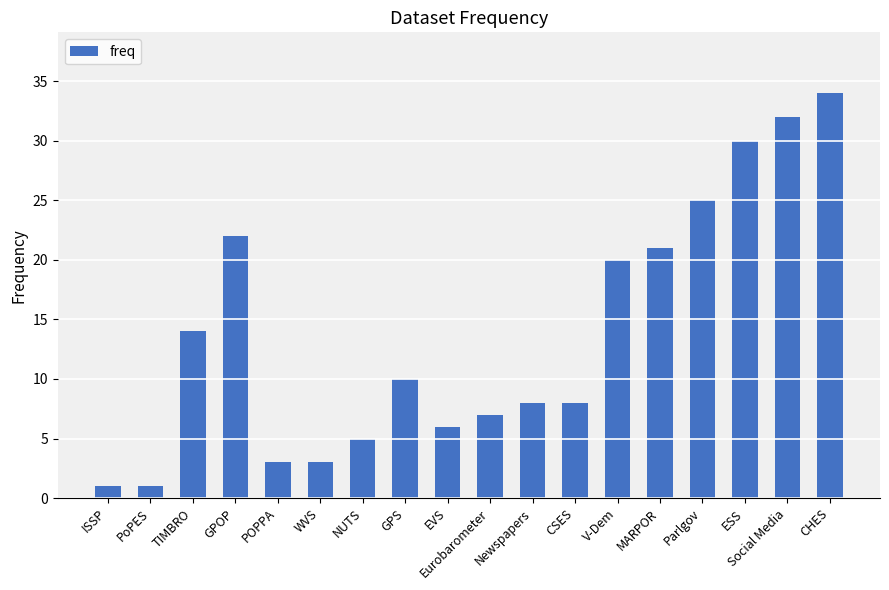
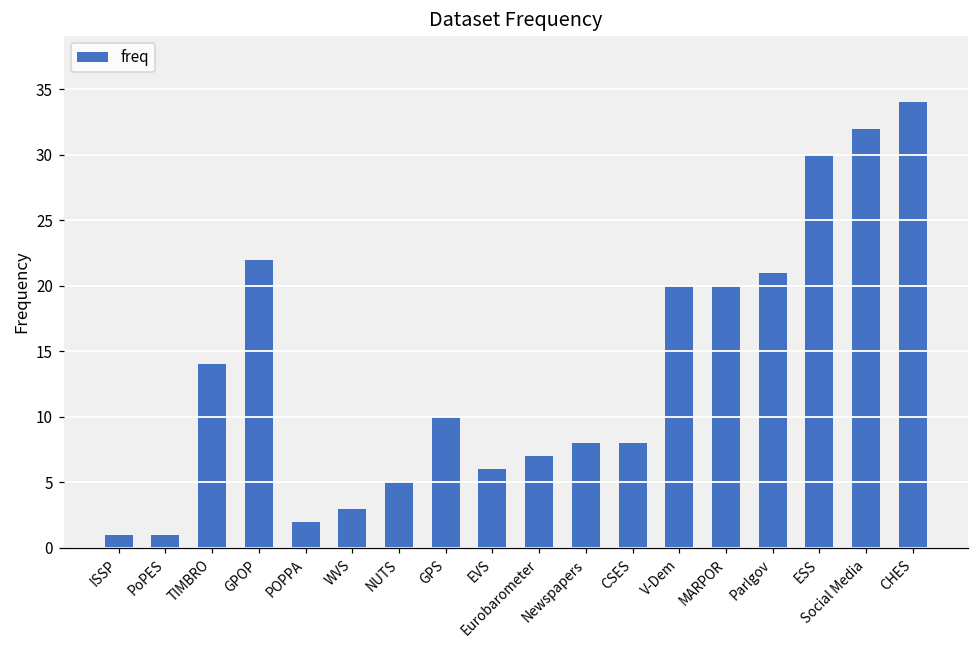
POPPA: 3 -> 2
MARPOR: 21 -> 20
Parlgov: 25 -> 21
